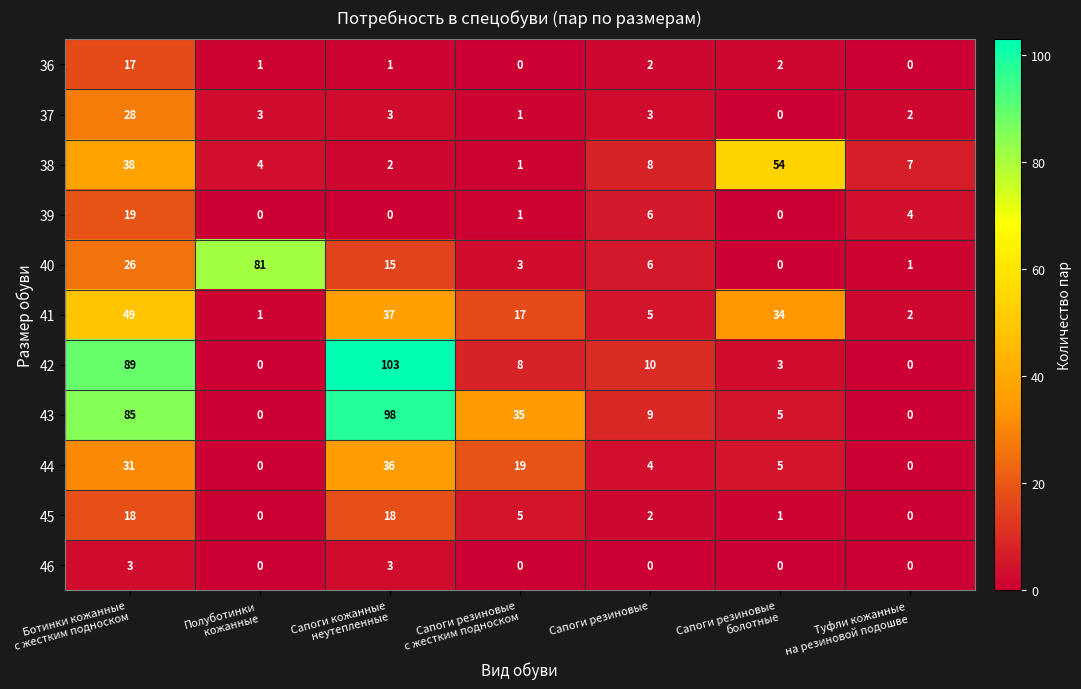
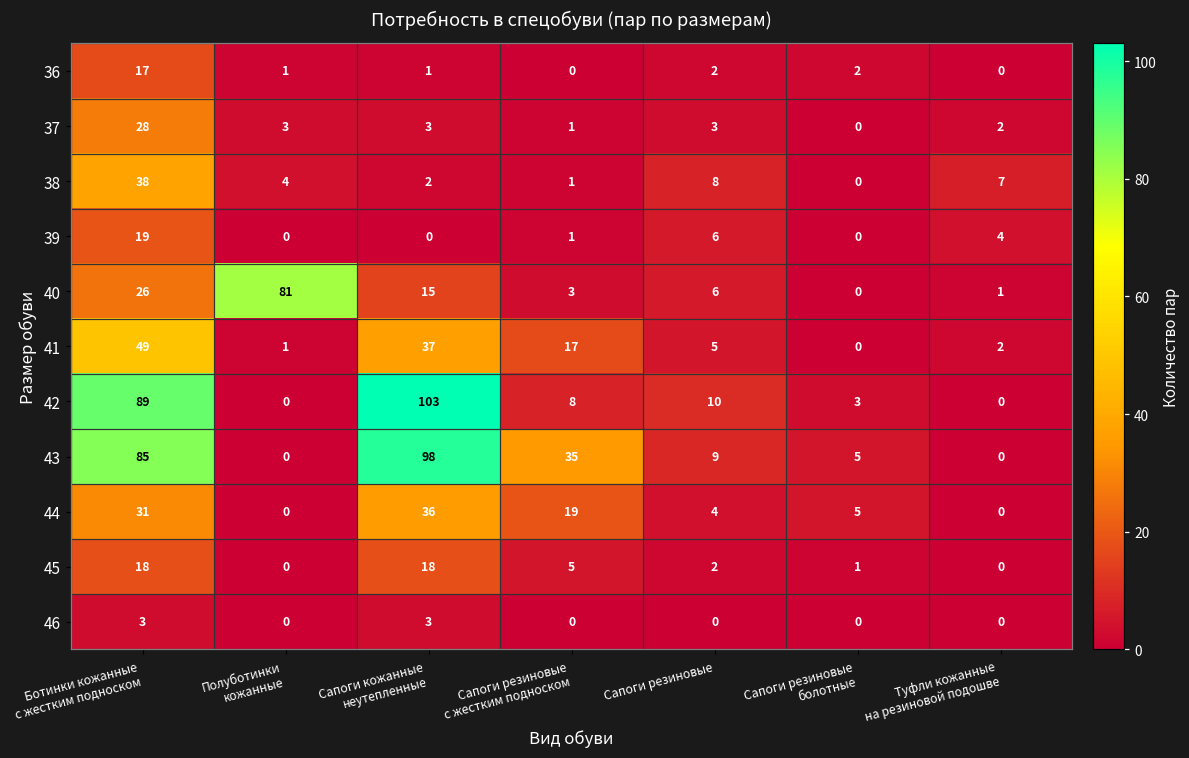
38, Сапоги резиновые болотные: 54 -> 0
41, Сапоги резиновые болотные: 34 -> 0
